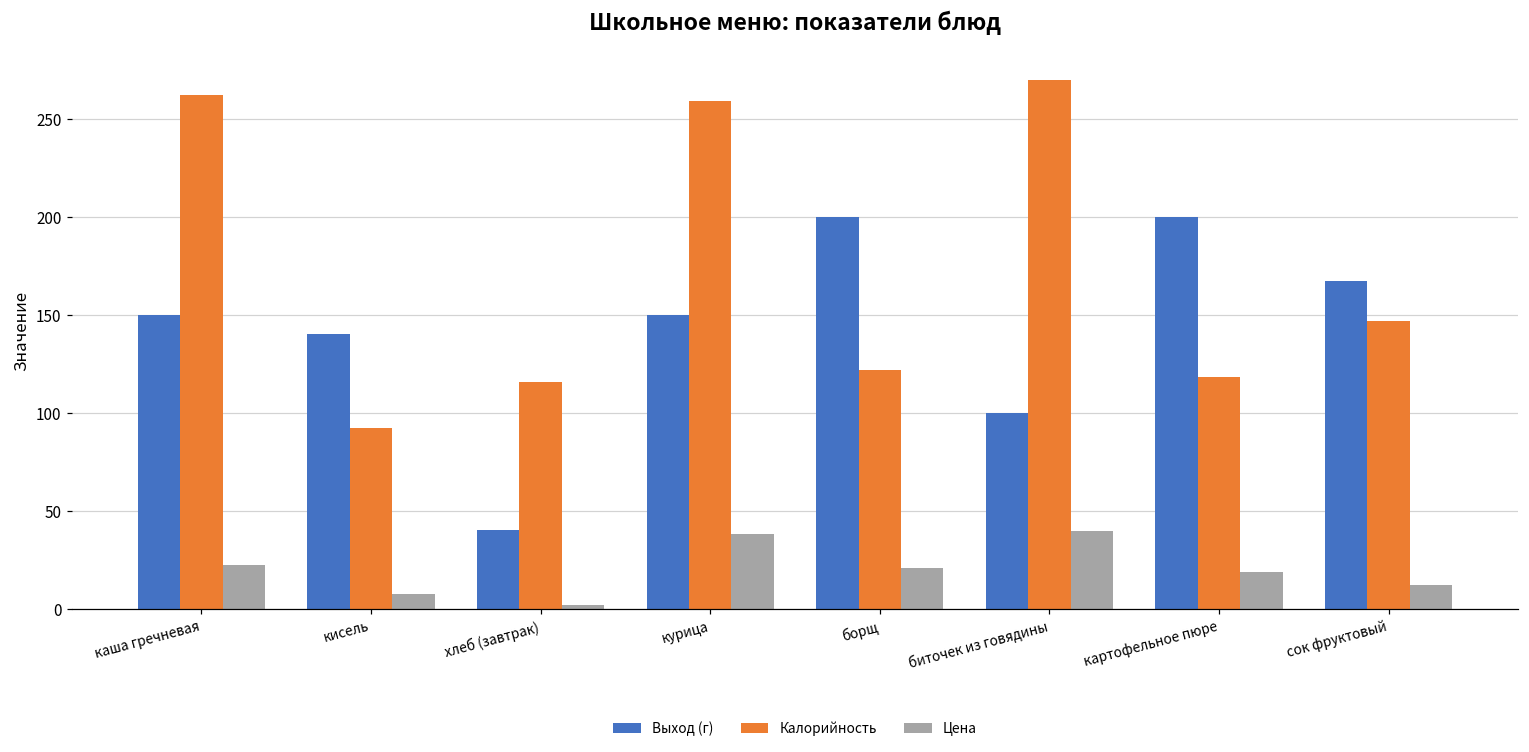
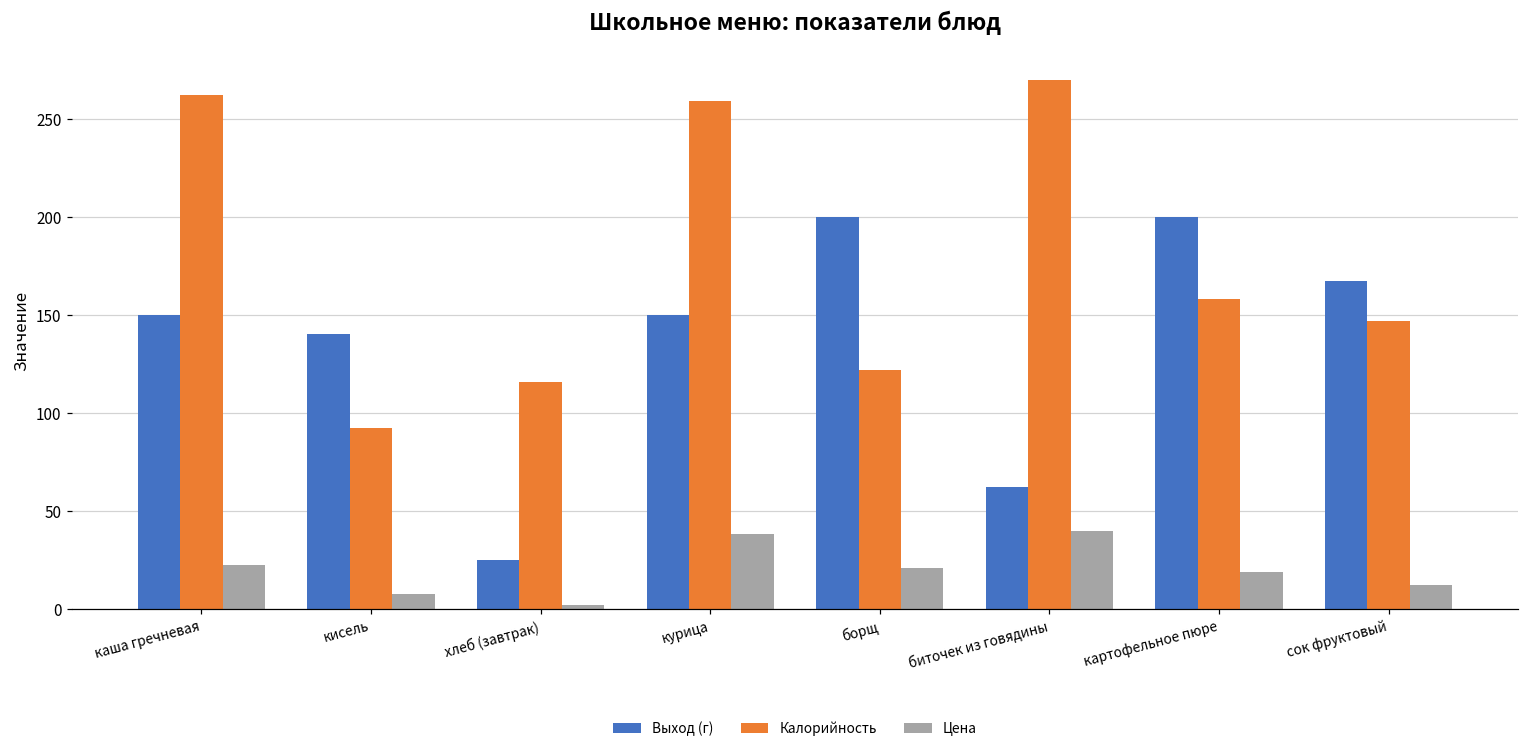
Выход (г), хлеб (завтрак): 40 -> 25
Выход (г), биточек из говядины: 100 -> 62
Калорийность, картофельное пюре: 118 -> 158
